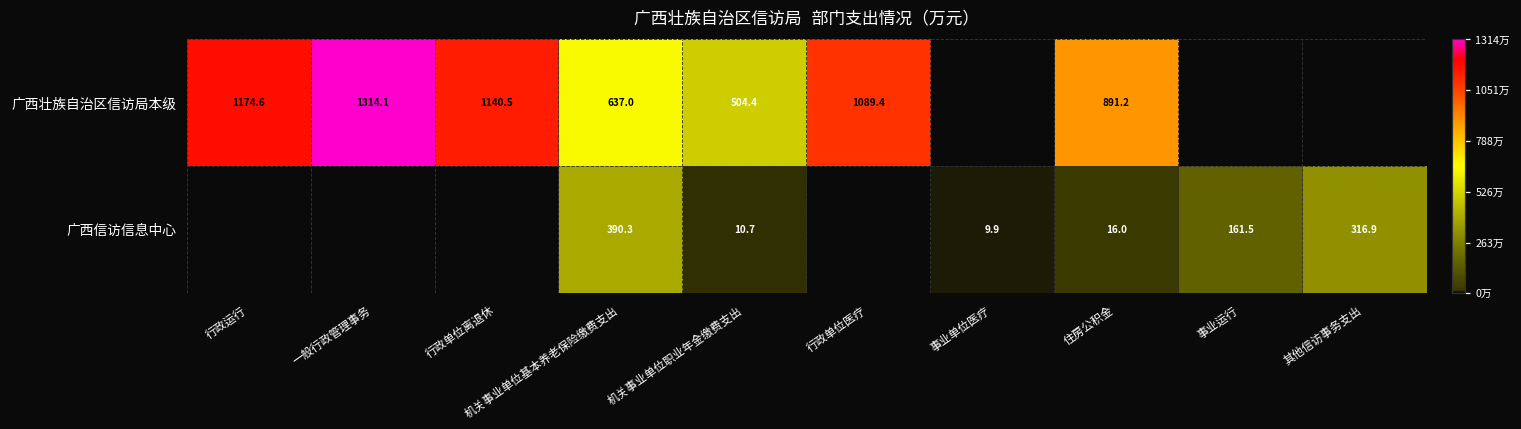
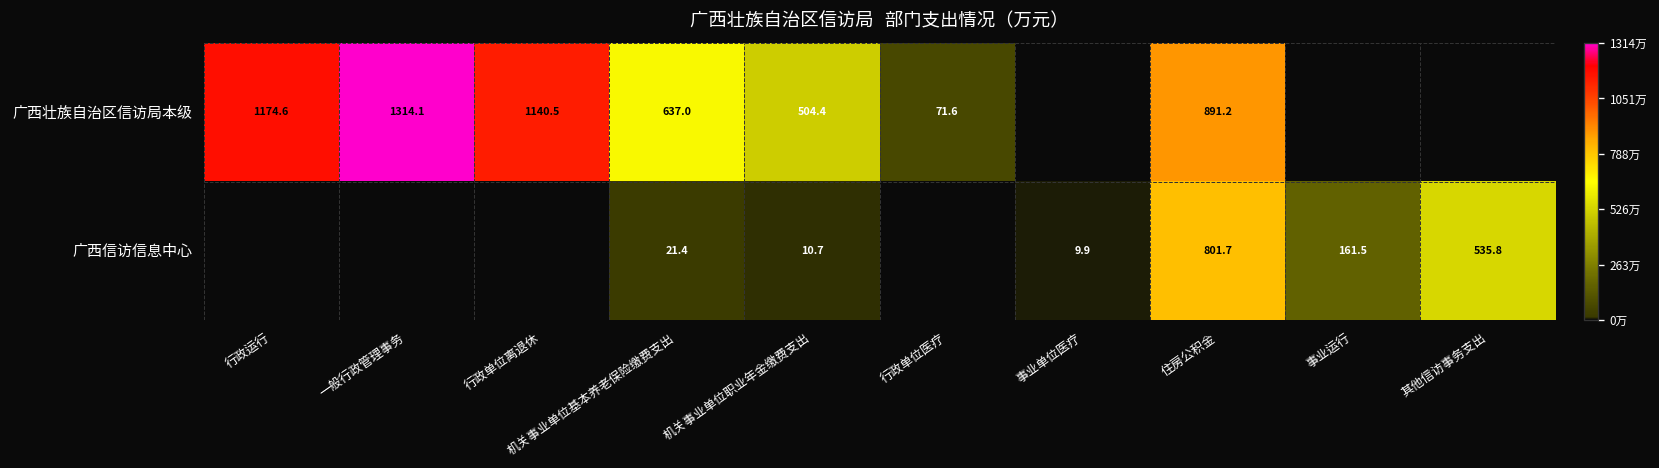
广西壮族自治区信访局本级, 行政单位医疗: 1089.4 -> 71.6
广西信访信息中心, 机关事业单位基本养老保险缴费支出: 390.3 -> 21.4
广西信访信息中心, 住房公积金: 16.0 -> 801.7
广西信访信息中心, 其他信访事务支出: 316.9 -> 535.8
